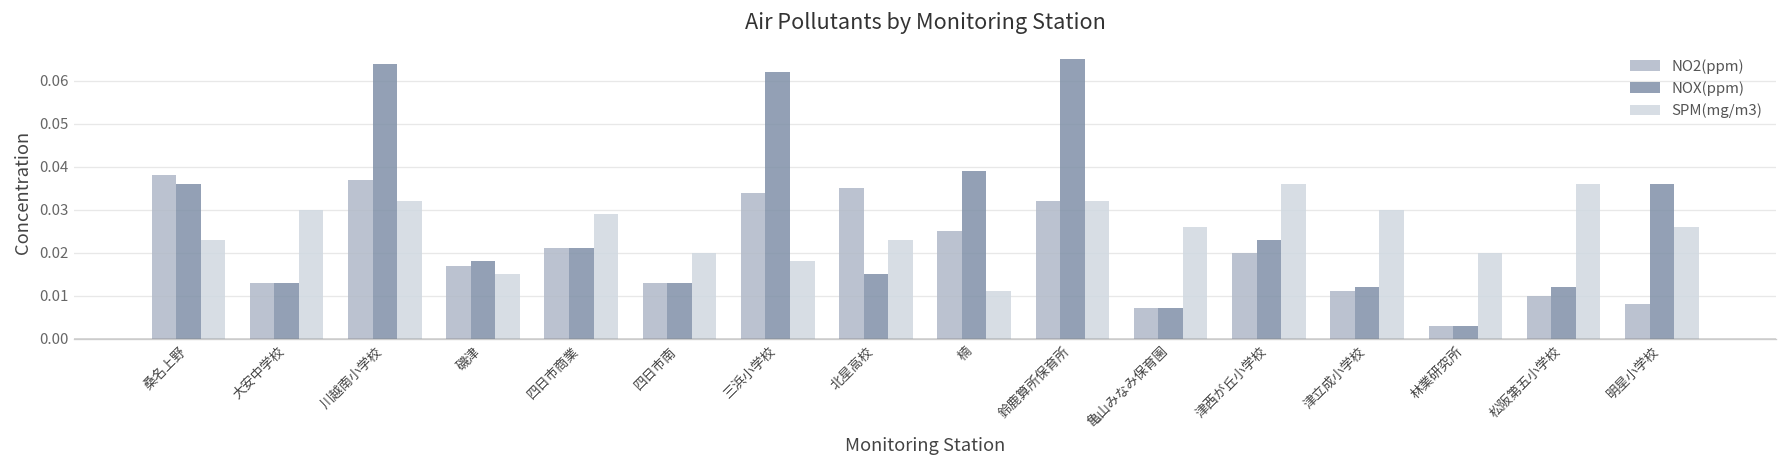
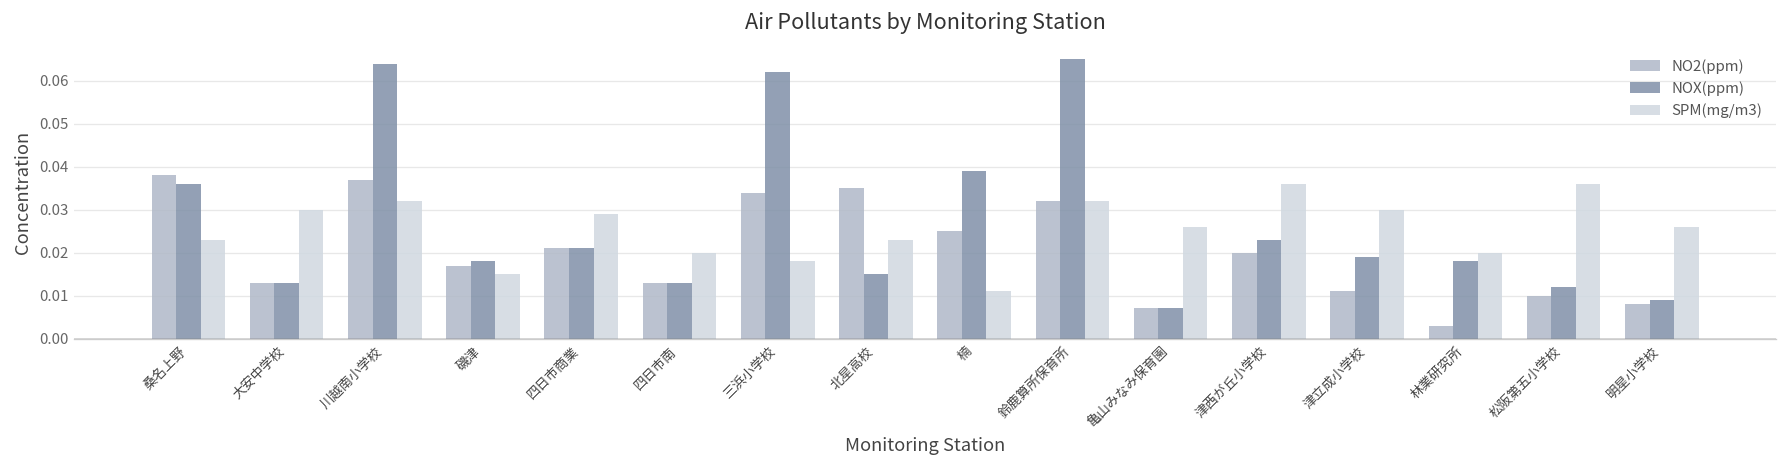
NOX(ppm), 津立成小学校: 0.012 -> 0.019
NOX(ppm), 林業研究所: 0.003 -> 0.018
NOX(ppm), 明星小学校: 0.036 -> 0.009
